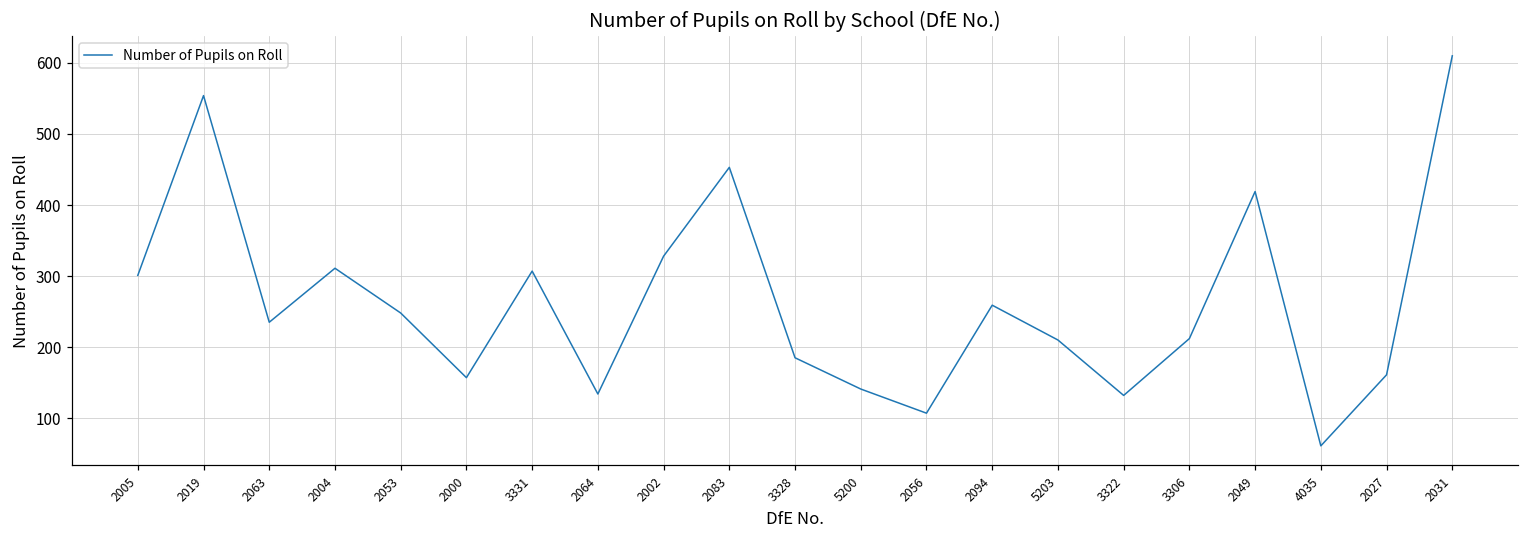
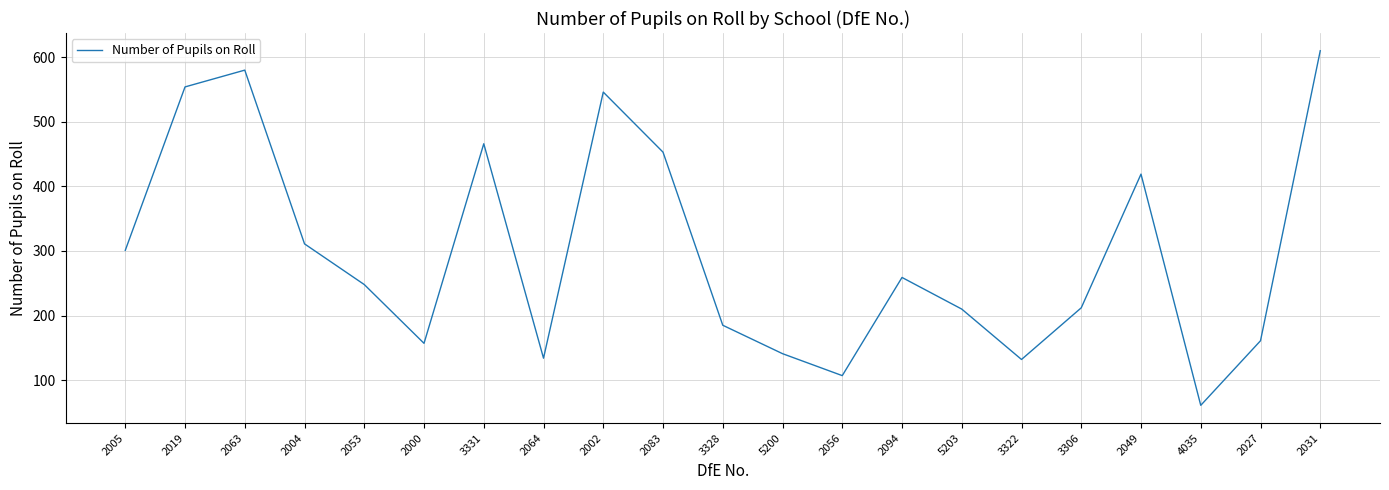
2063: 240 -> 580
3331: 310 -> 470
2002: 330 -> 550
